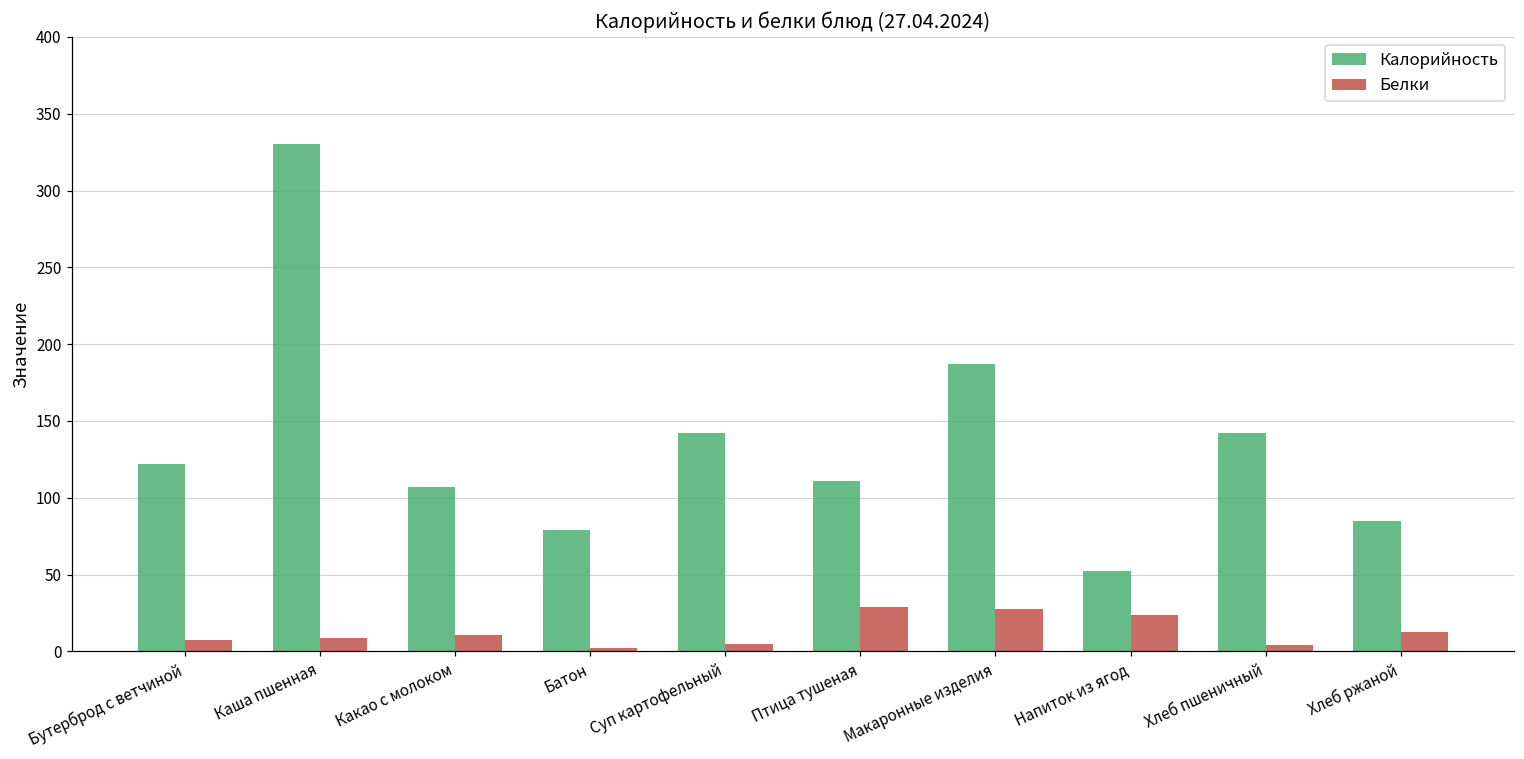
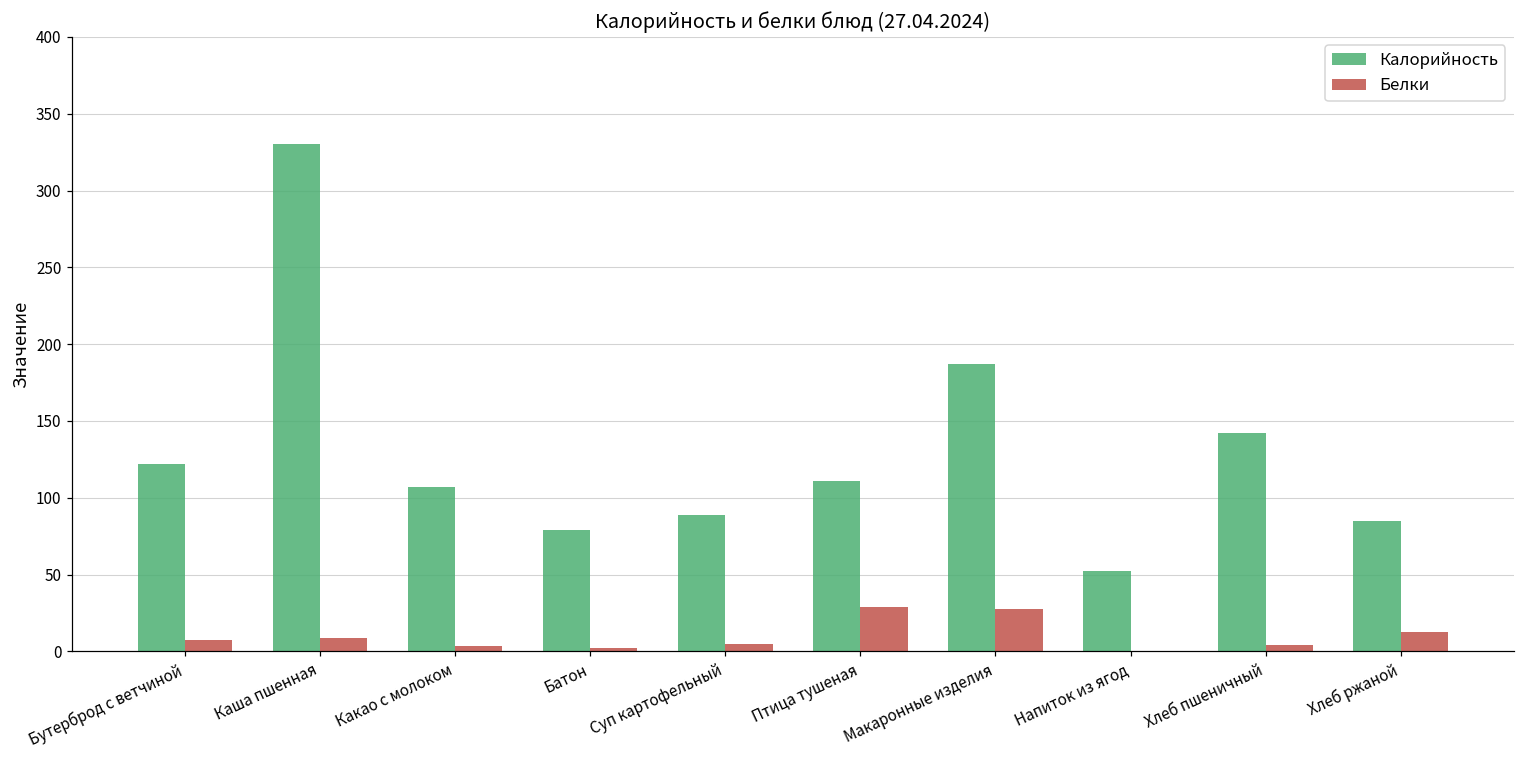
Белки, Какао с молоком: 11 -> 3
Калорийность, Суп картофельный: 142 -> 89
Белки, Напиток из ягод: 23 -> 0
